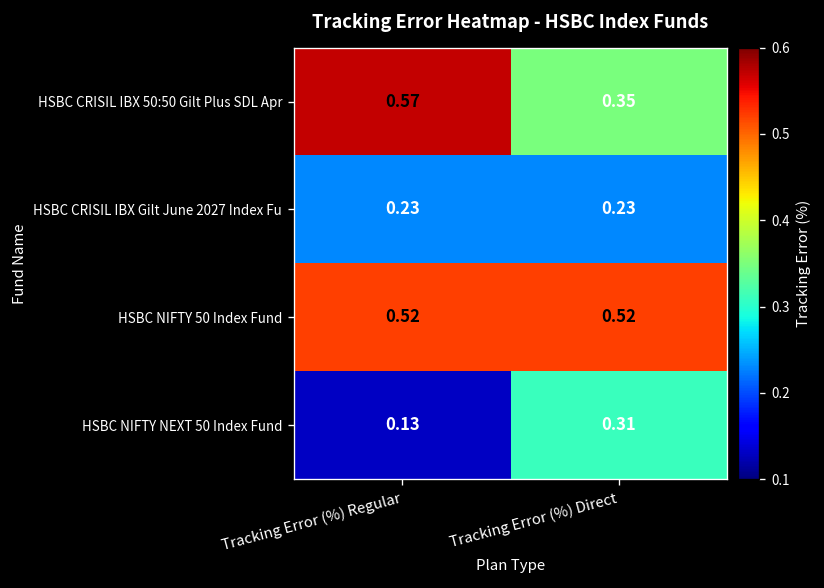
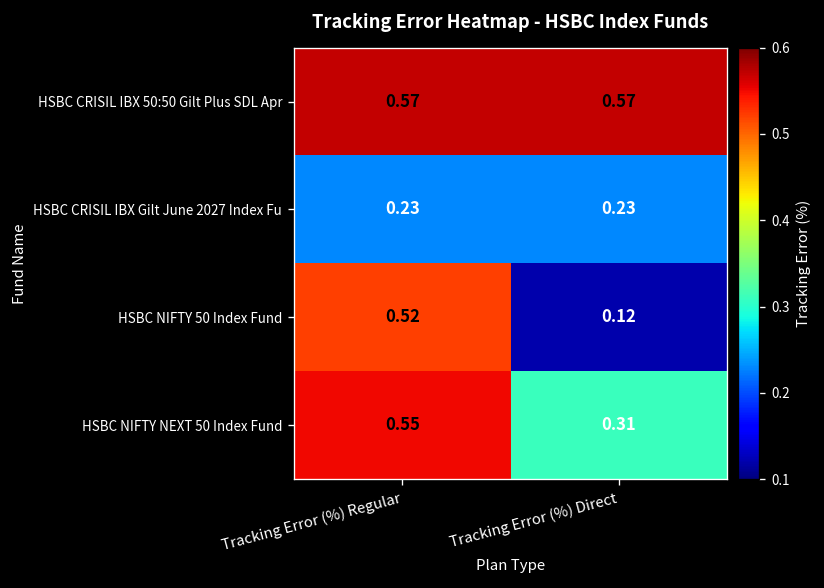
HSBC CRISIL IBX 50:50 Gilt Plus SDL Apr, Tracking Error (%) Direct: 0.35 -> 0.57
HSBC NIFTY 50 Index Fund, Tracking Error (%) Direct: 0.52 -> 0.12
HSBC NIFTY NEXT 50 Index Fund, Tracking Error (%) Regular: 0.13 -> 0.55
